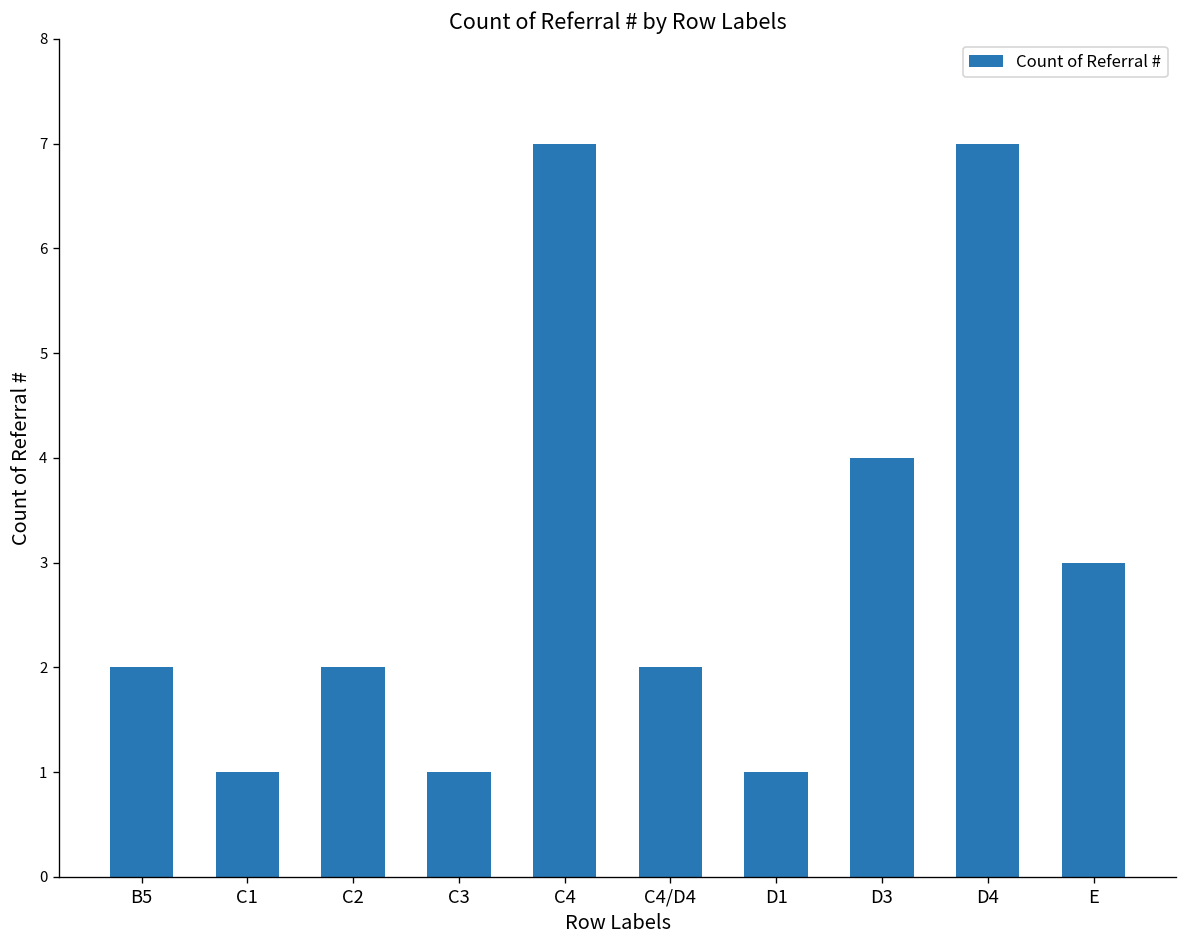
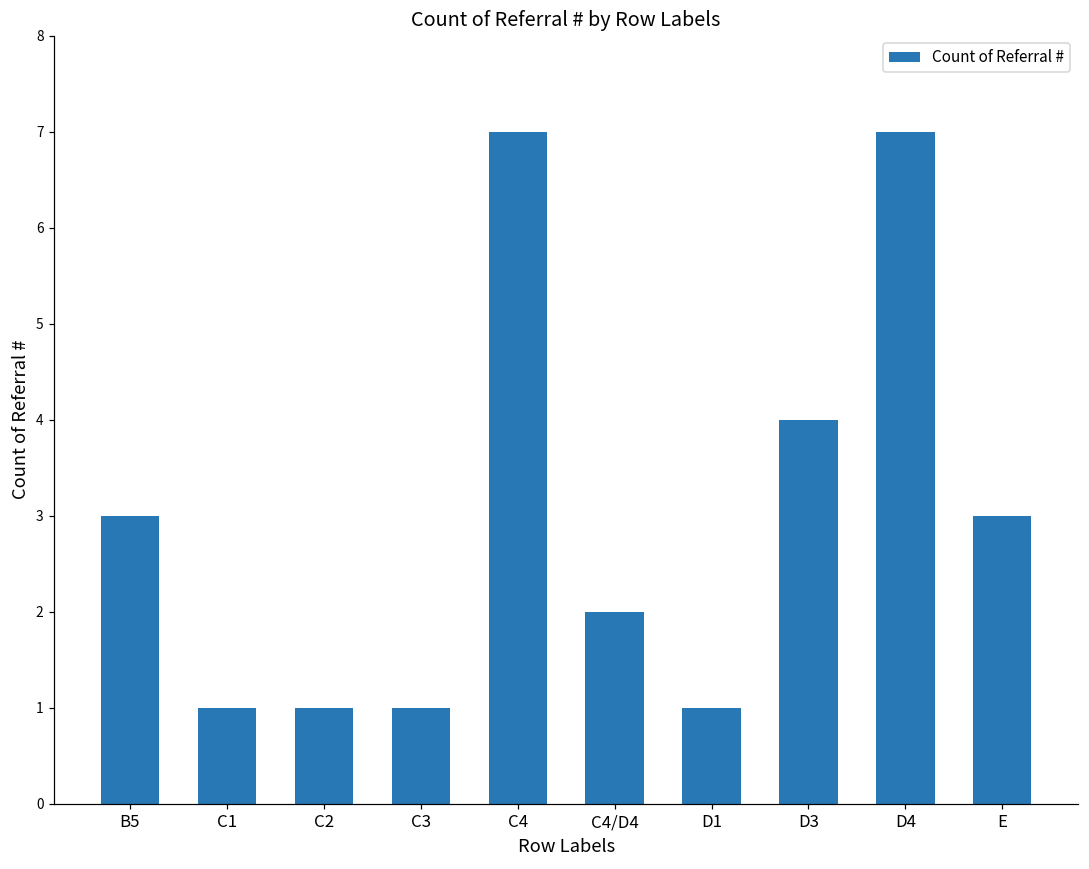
B5: 2 -> 3
C2: 2 -> 1
